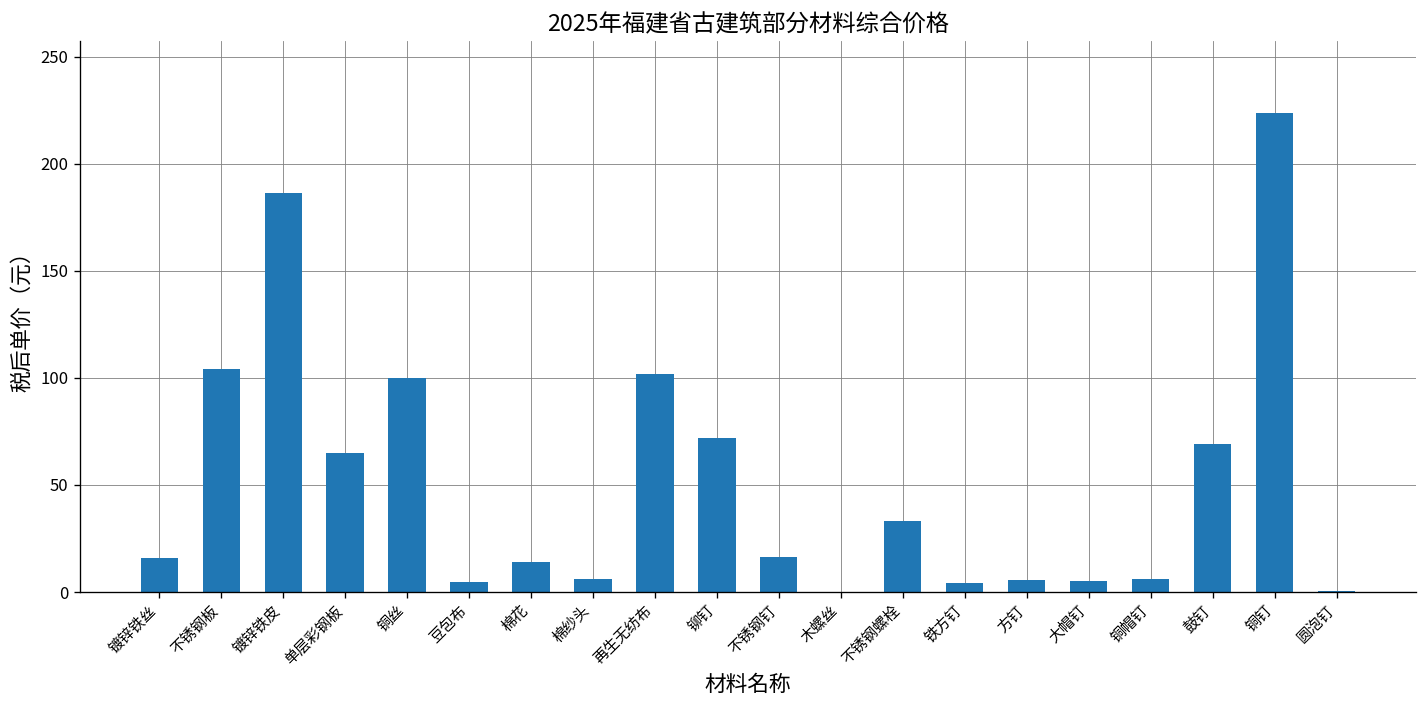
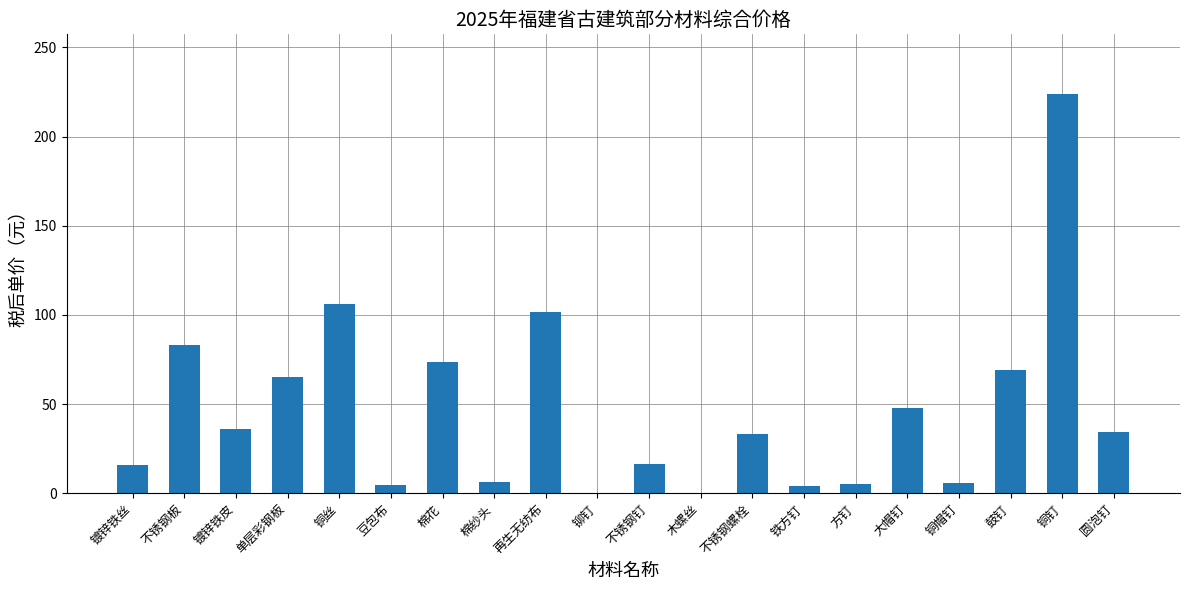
不锈钢板: 104 -> 83
镀锌铁皮: 186 -> 36
铜丝: 100 -> 106
棉花: 14 -> 74
铆钉: 72 -> 0
大帽钉: 5 -> 48
圆泡钉: 0 -> 34
